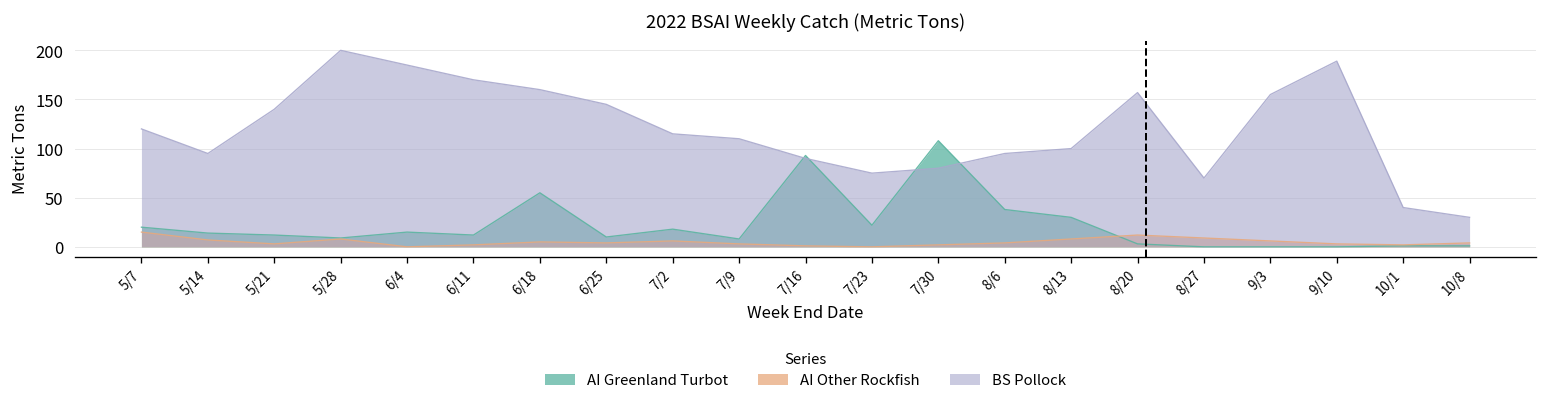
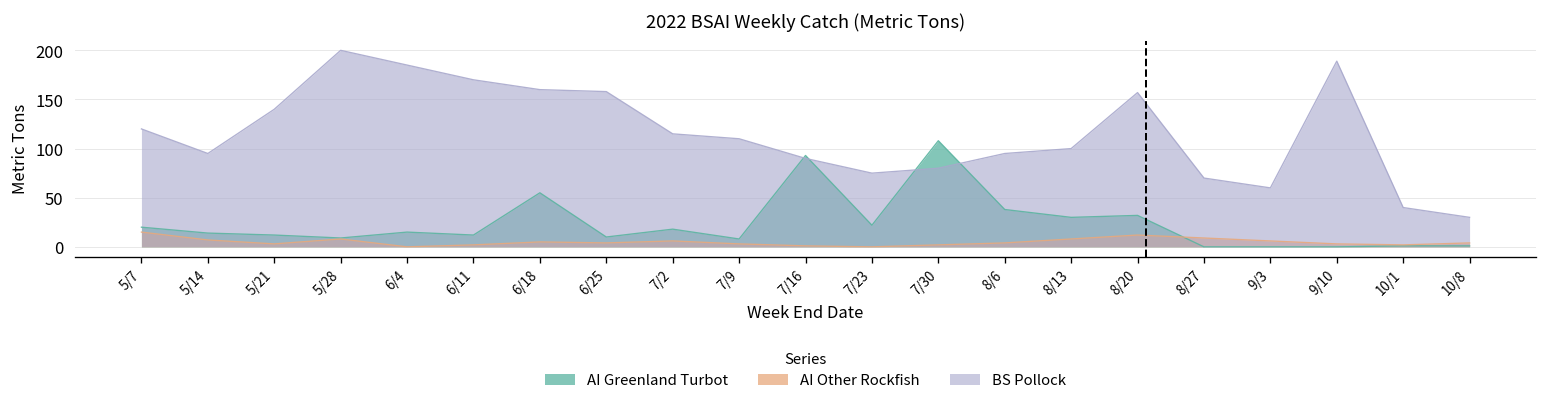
BS Pollock, 6/25: 150 -> 160
AI Greenland Turbot, 8/20: 0 -> 30
BS Pollock, 9/3: 160 -> 60
